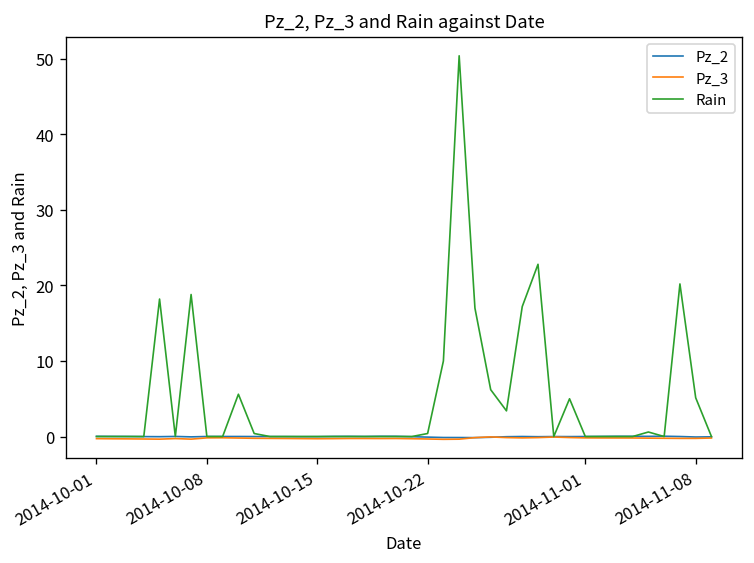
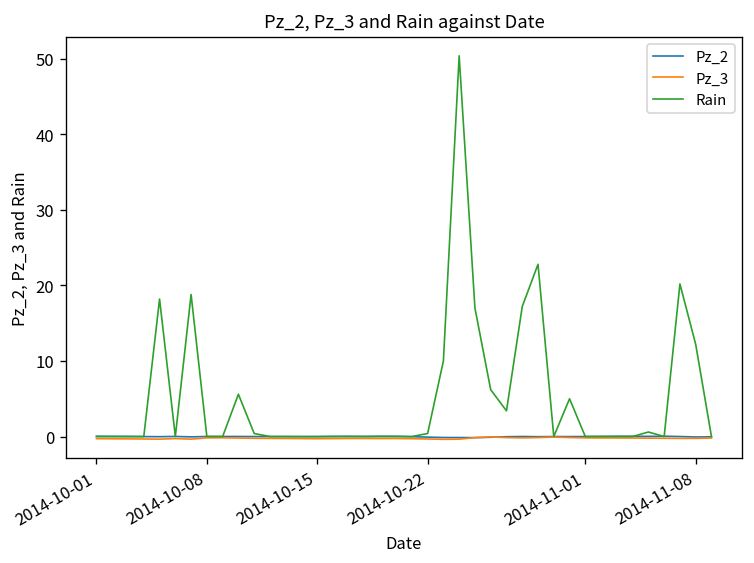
Rain, 2014-11-08: 5 -> 12
